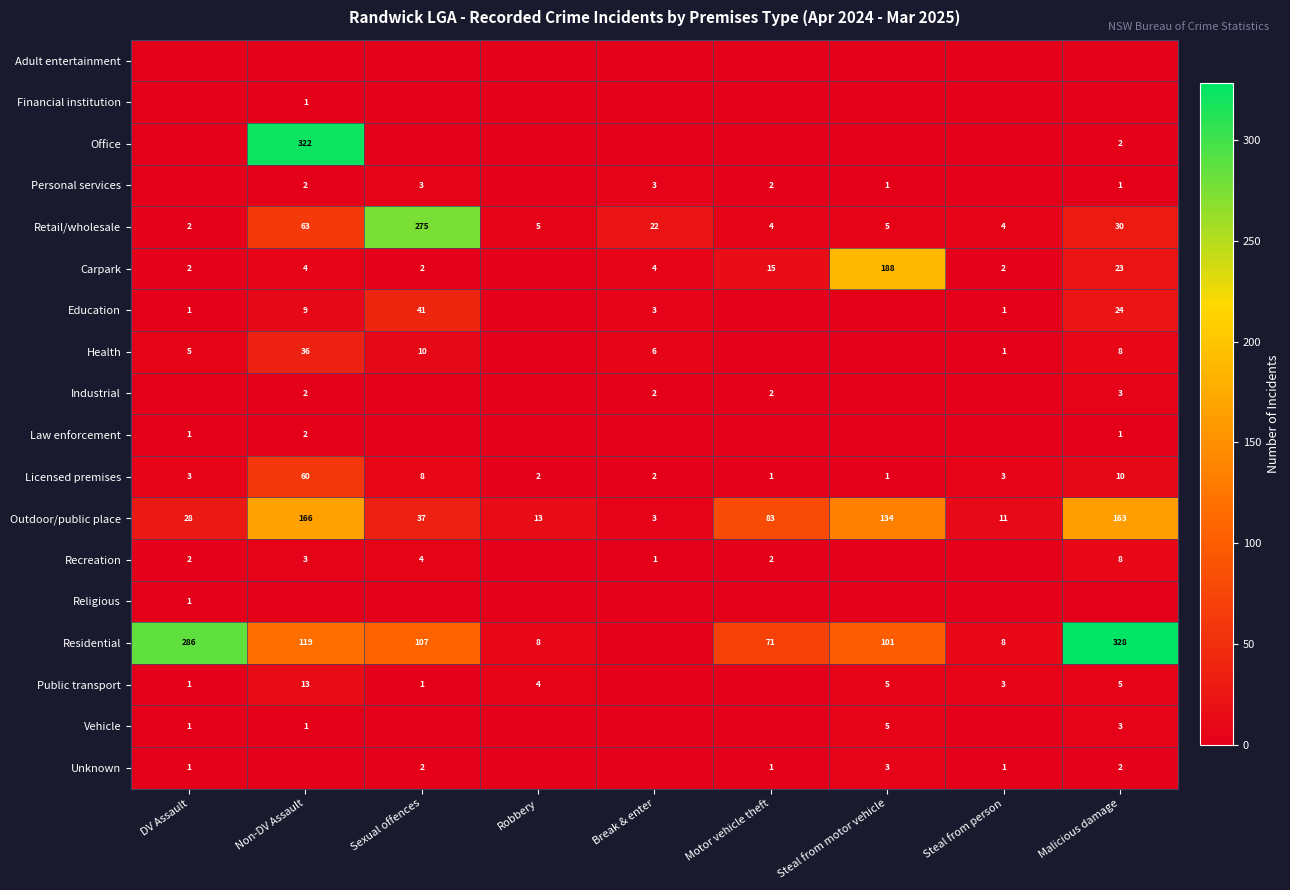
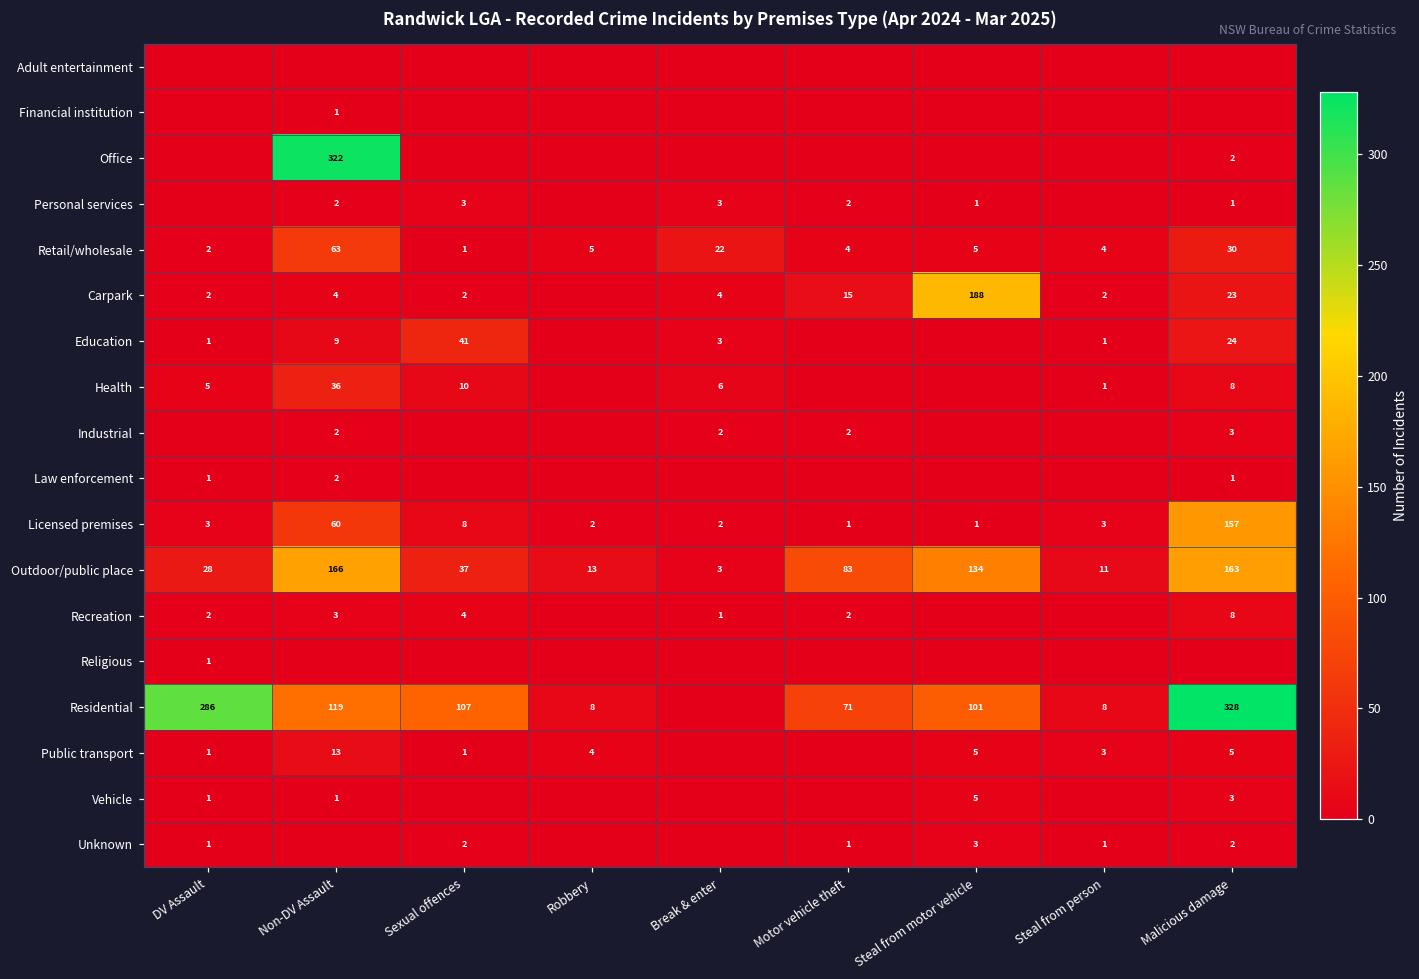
Retail/wholesale, Sexual offences: 275 -> 1
Licensed premises, Malicious damage: 10 -> 157
